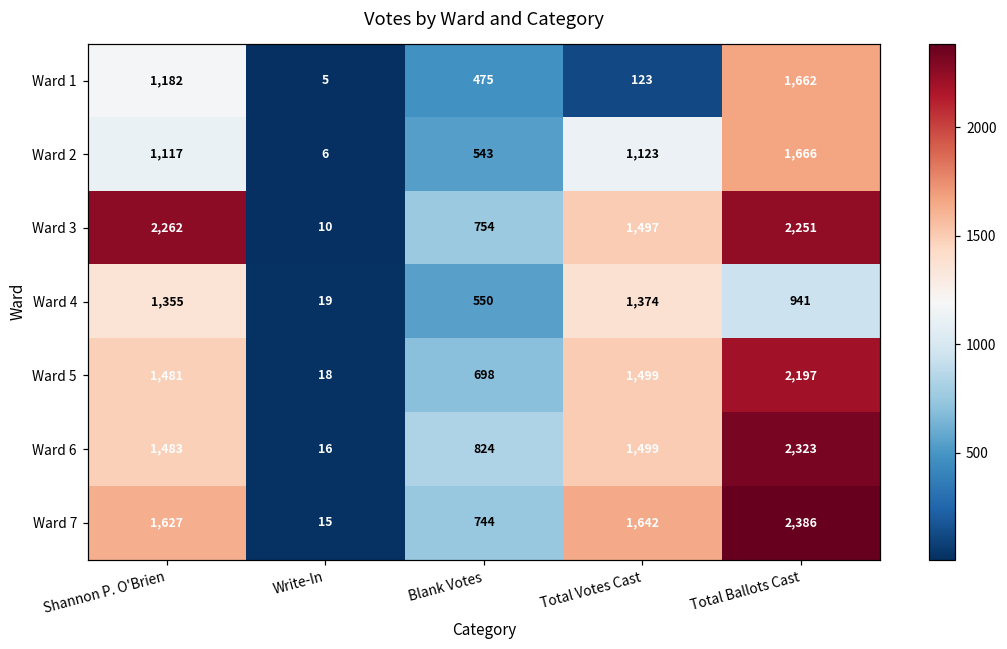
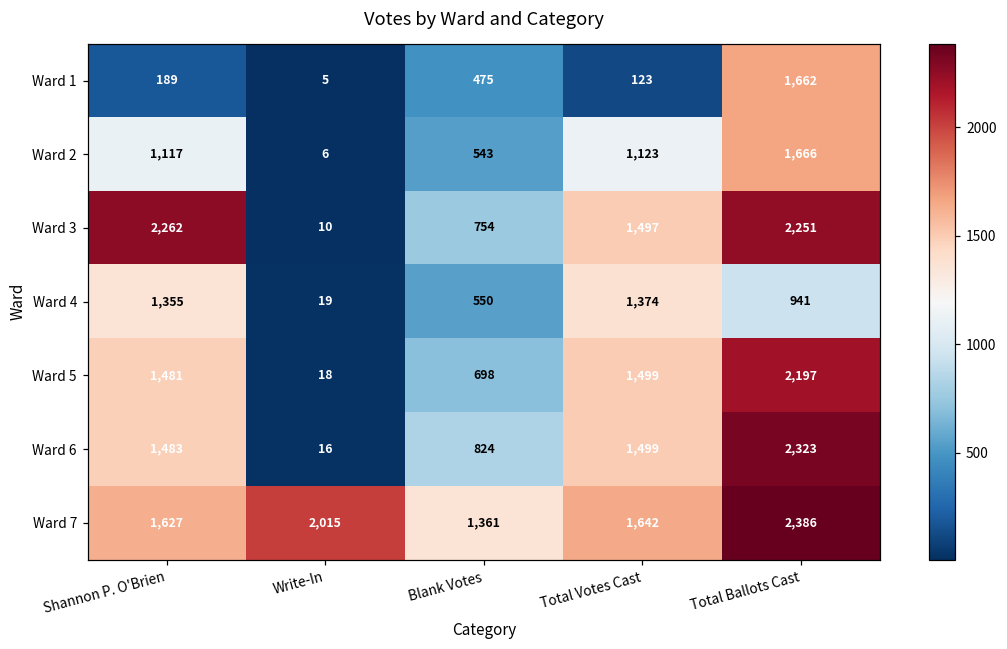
Ward 1, Shannon P. O'Brien: 1,182 -> 189
Ward 7, Write-In: 15 -> 2,015
Ward 7, Blank Votes: 744 -> 1,361
